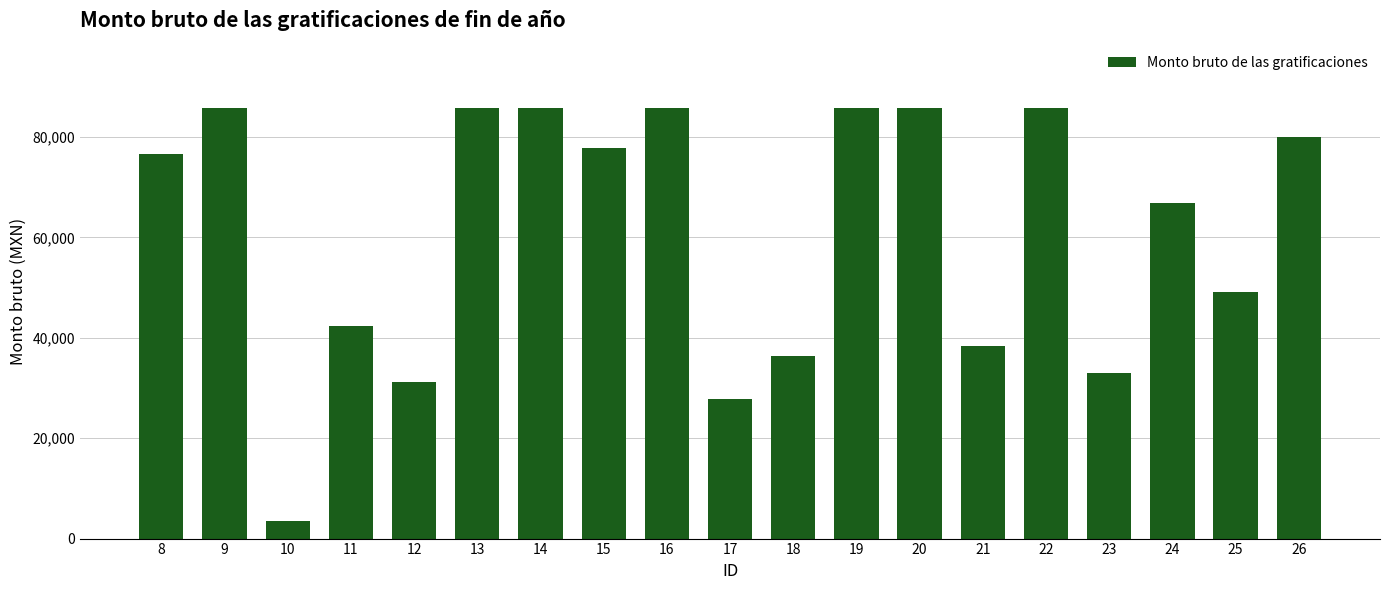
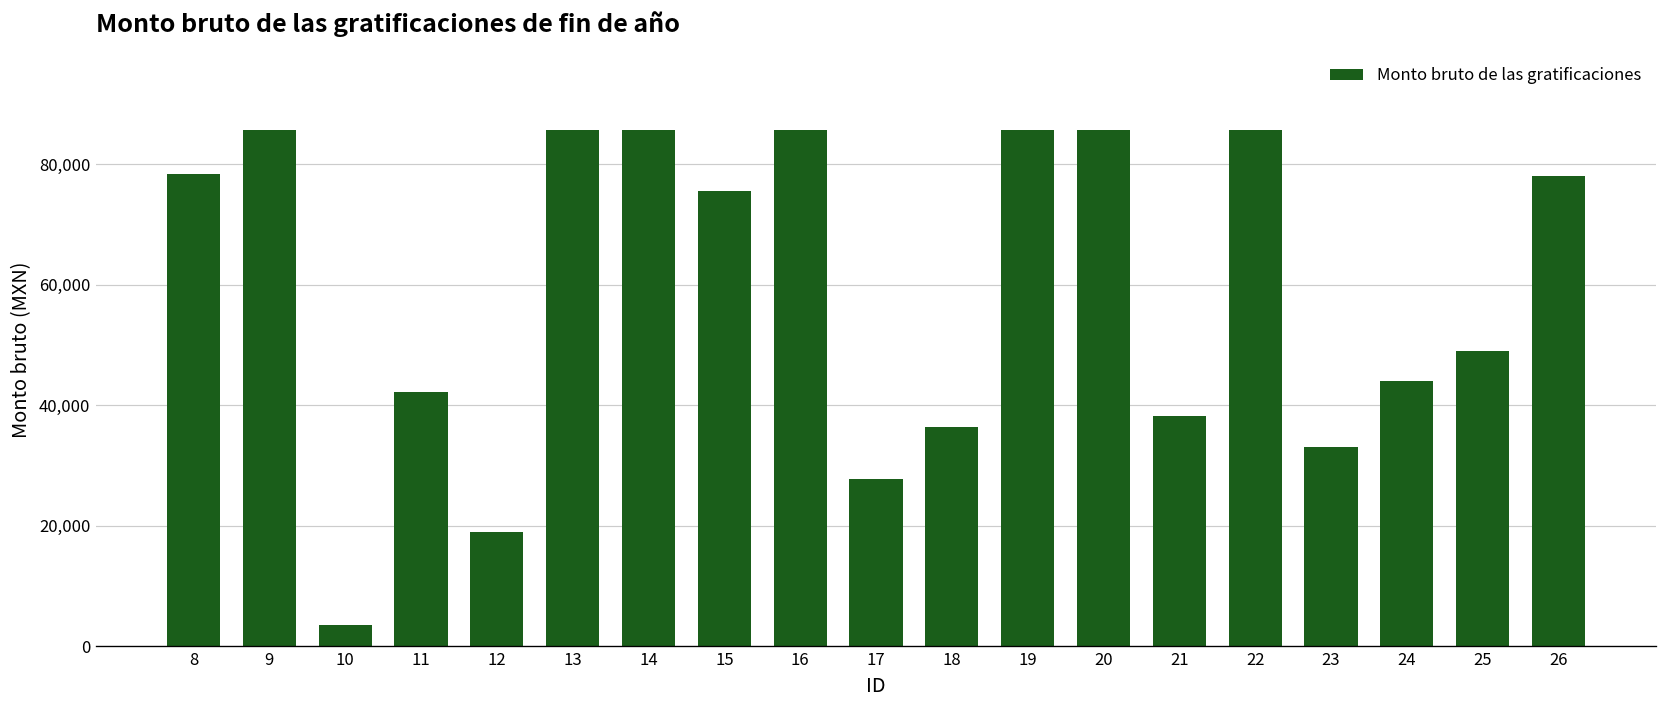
8: 77,000 -> 78,000
12: 31,000 -> 19,000
15: 78,000 -> 76,000
24: 67,000 -> 44,000
26: 80,000 -> 78,000
